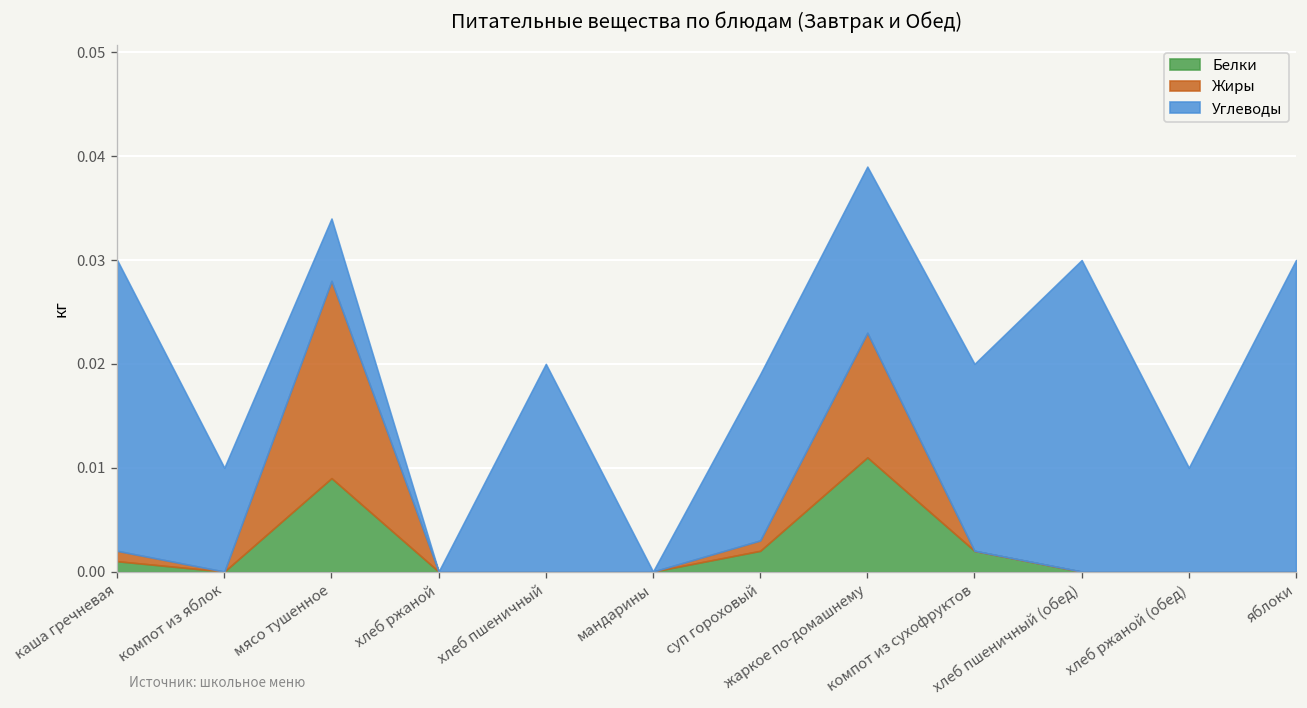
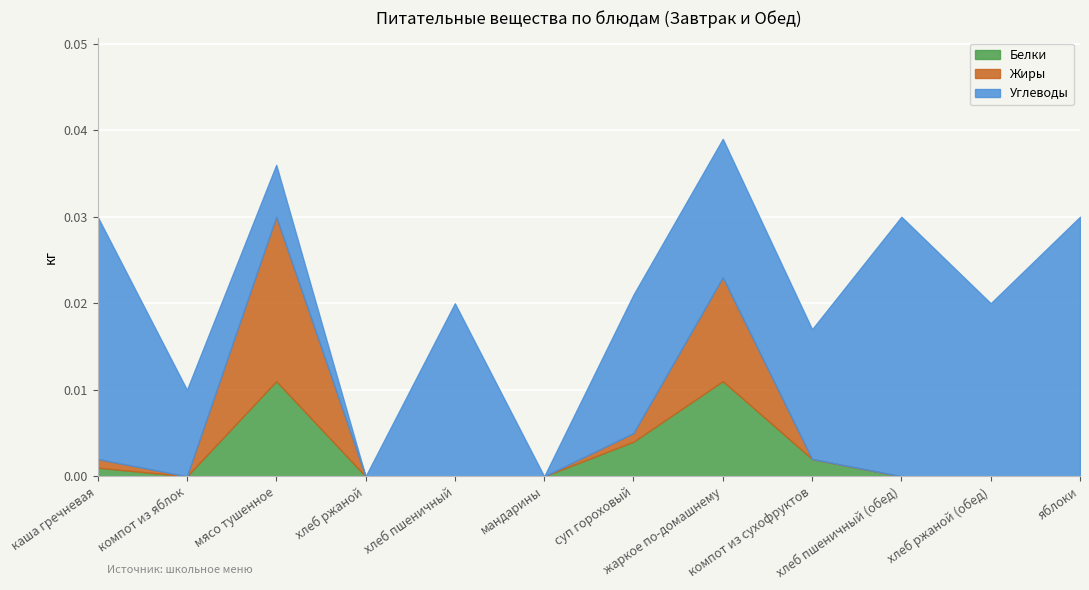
Белки, мясо тушенное: 0.009 -> 0.011
Белки, суп гороховый: 0.002 -> 0.004
Углеводы, компот из сухофруктов: 0.018 -> 0.015
Углеводы, хлеб ржаной (обед): 0.01 -> 0.02
